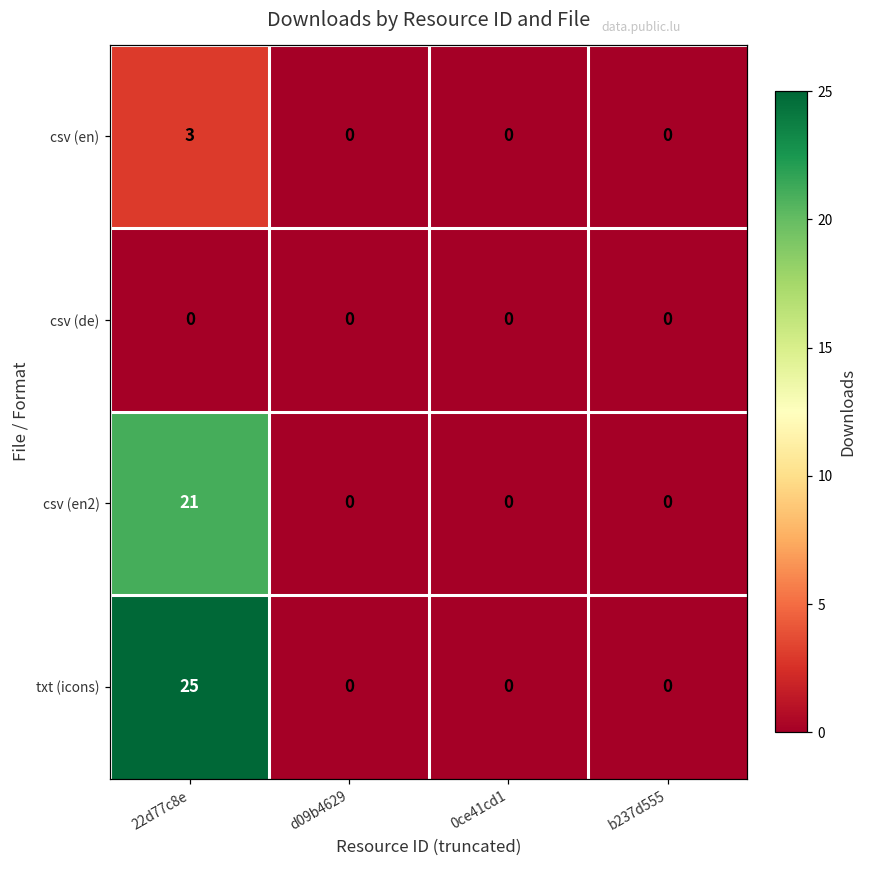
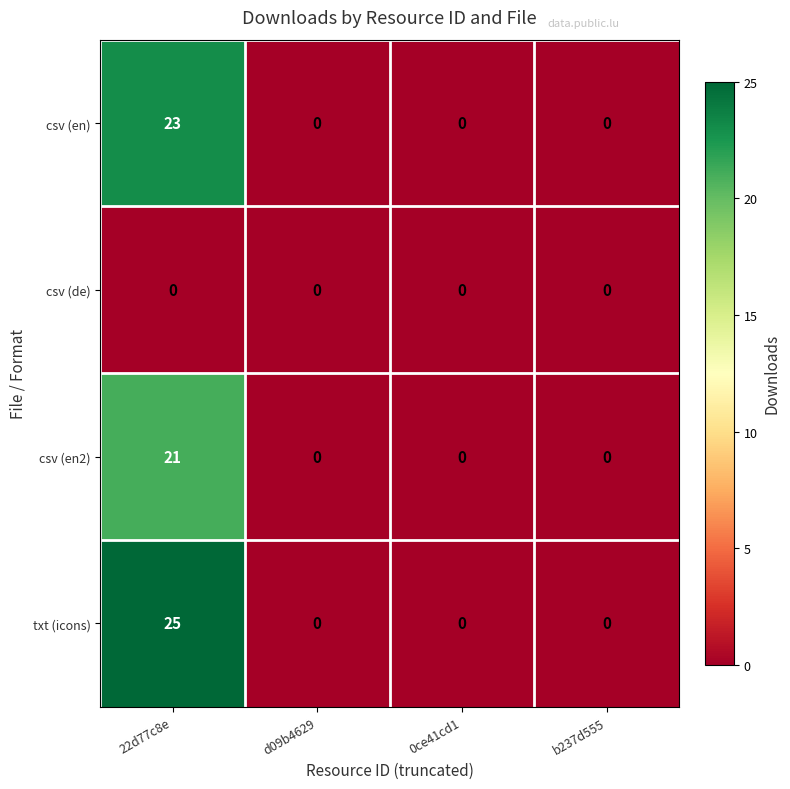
csv (en), 22d77c8e: 3 -> 23
